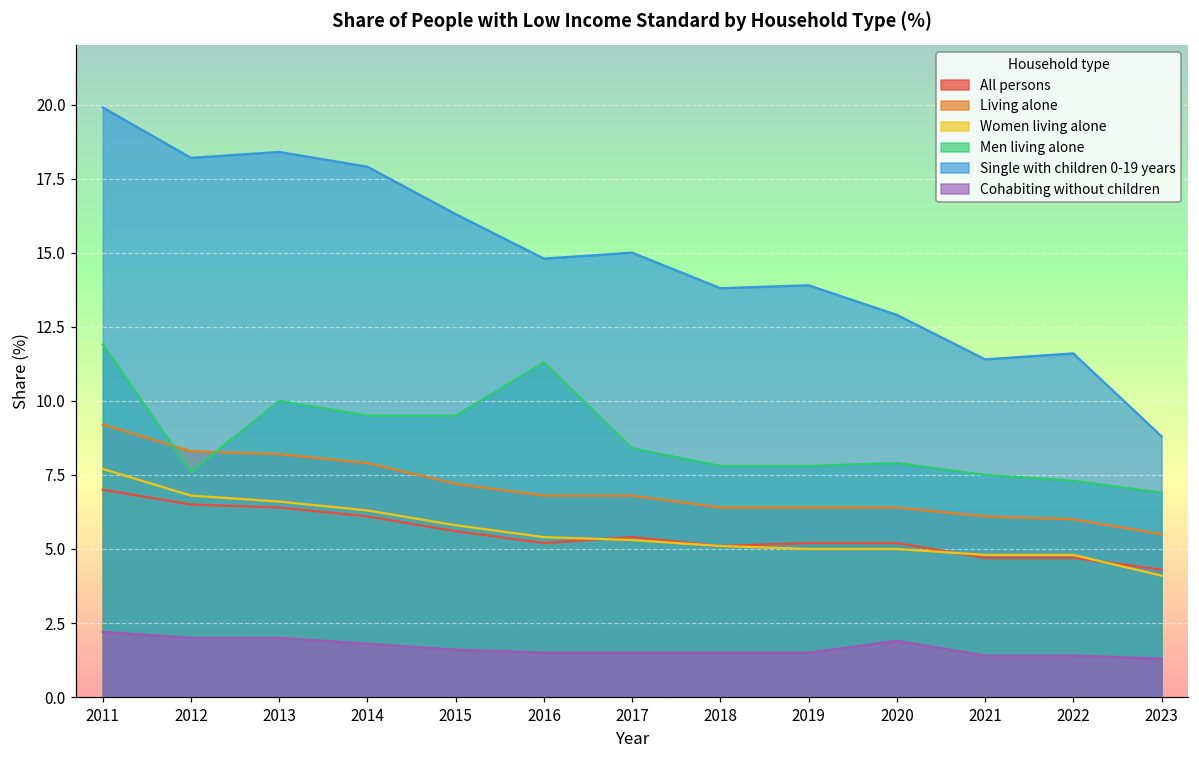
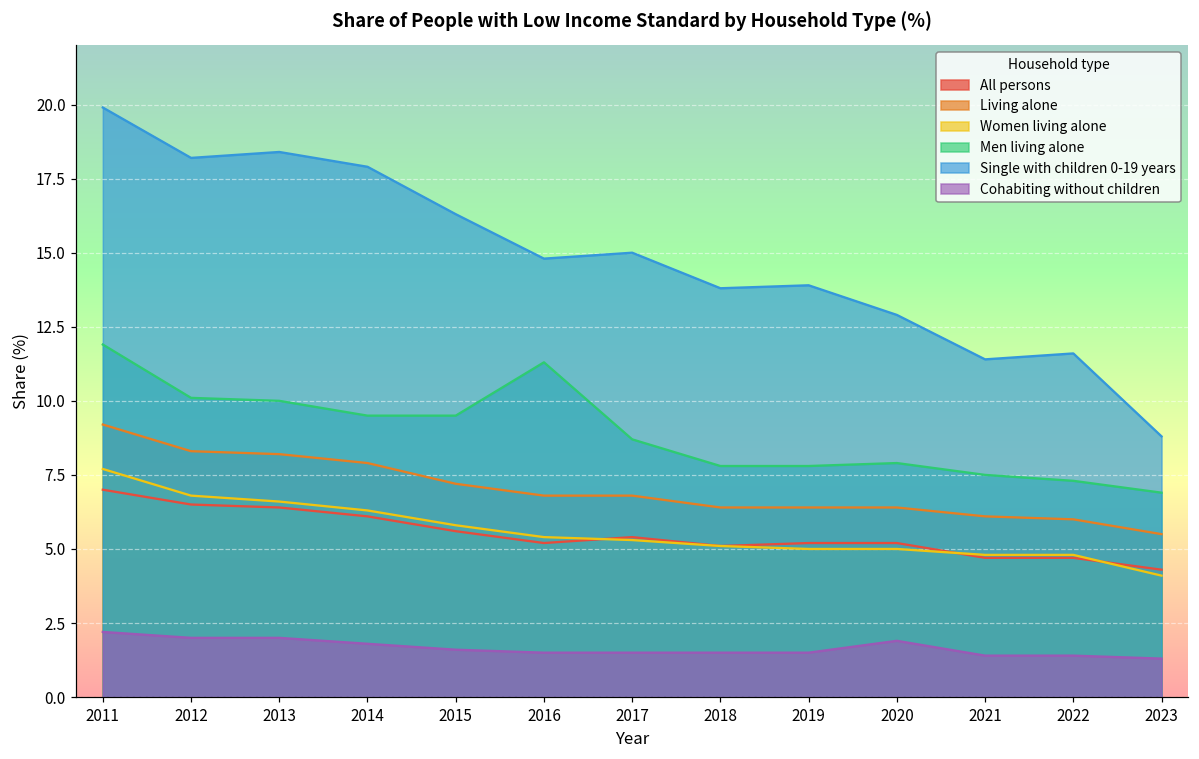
Men living alone, 2012: 7.6 -> 10.1
Men living alone, 2017: 8.4 -> 8.7
